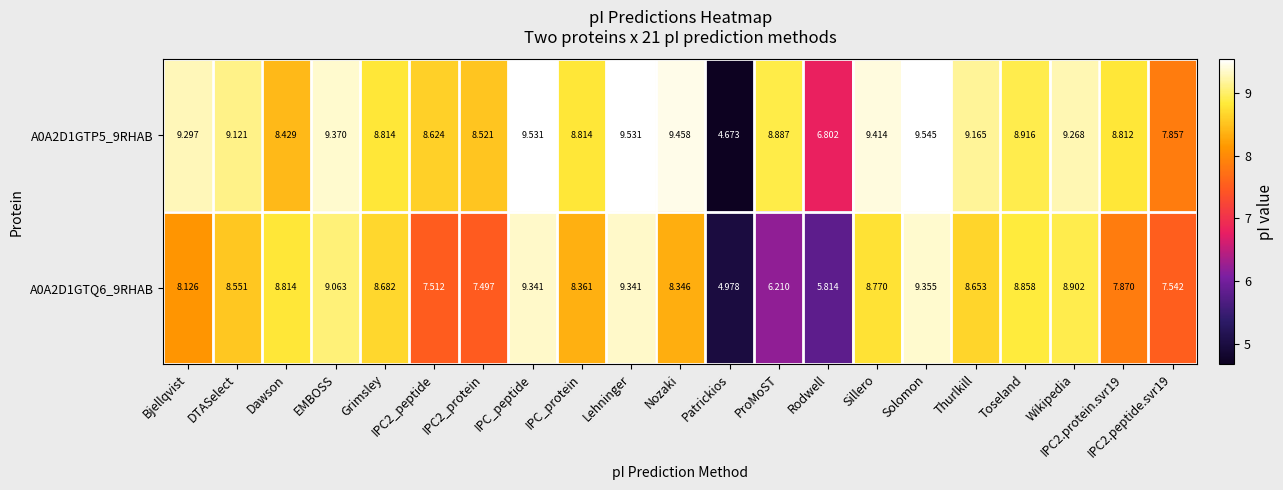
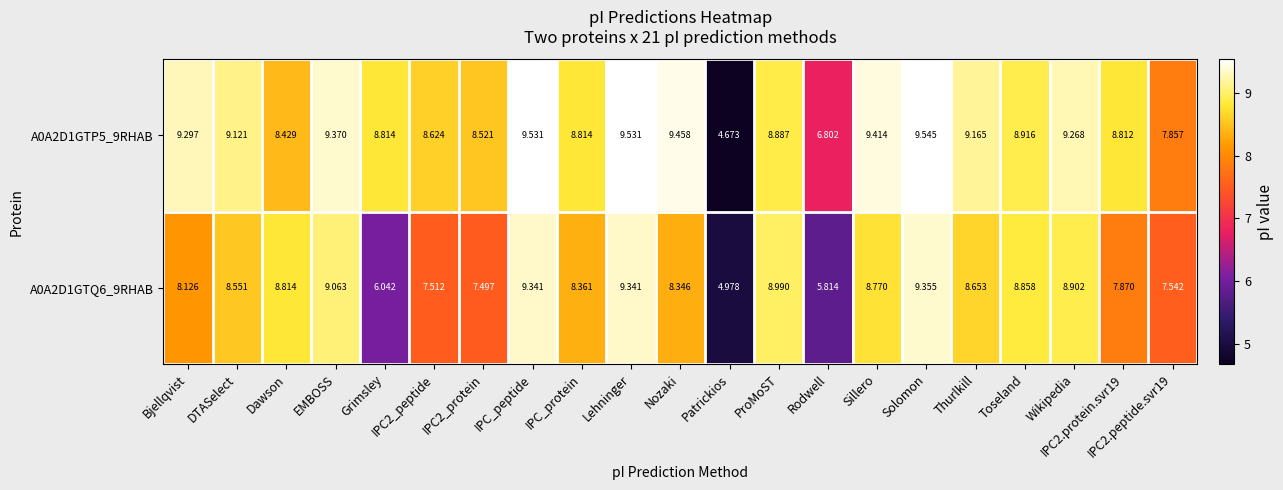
A0A2D1GTQ6_9RHAB, Grimsley: 8.682 -> 6.042
A0A2D1GTQ6_9RHAB, ProMoST: 6.210 -> 8.990
